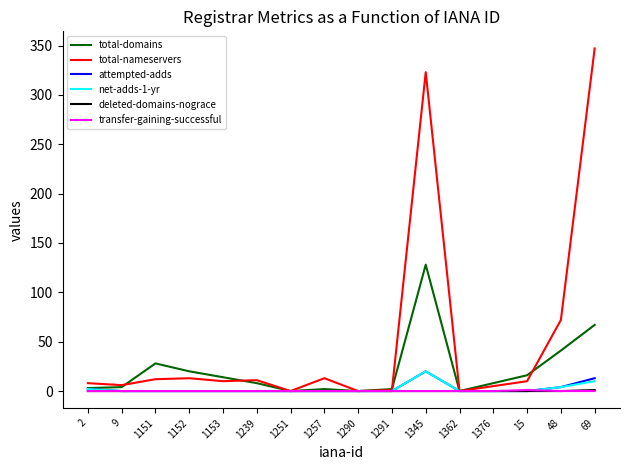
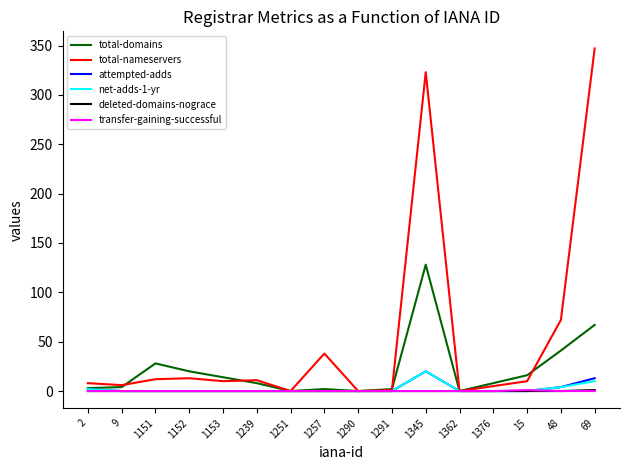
total-nameservers, 1257: 10 -> 40
